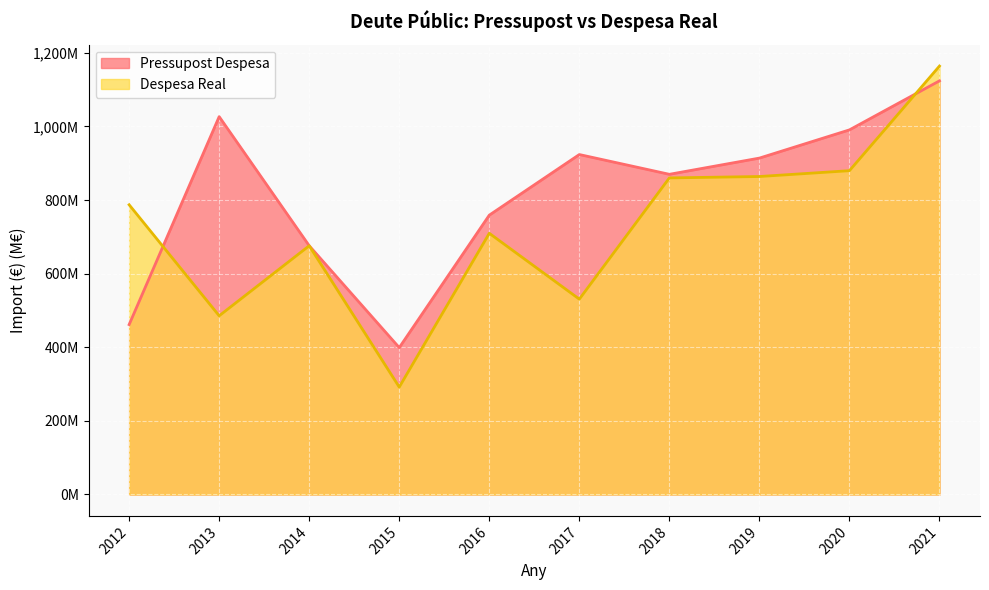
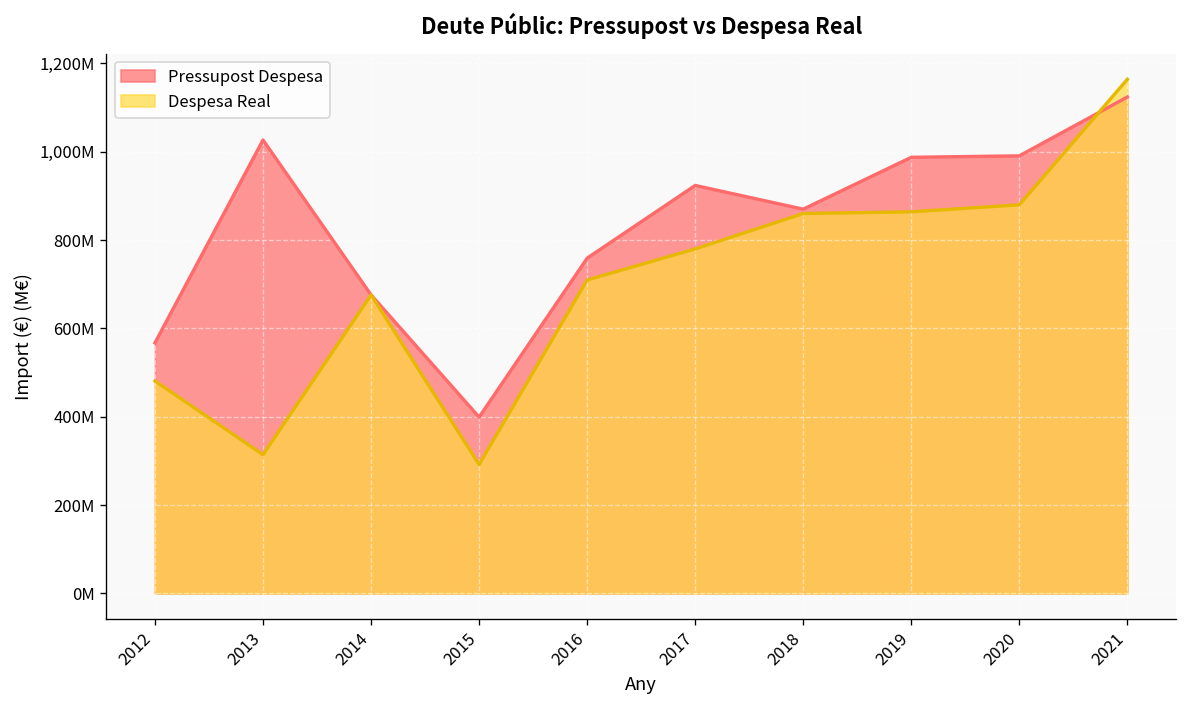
Pressupost Despesa, 2012: 460,000,000 -> 570,000,000
Despesa Real, 2012: 790,000,000 -> 480,000,000
Despesa Real, 2013: 490,000,000 -> 310,000,000
Despesa Real, 2017: 530,000,000 -> 780,000,000
Pressupost Despesa, 2019: 910,000,000 -> 990,000,000
